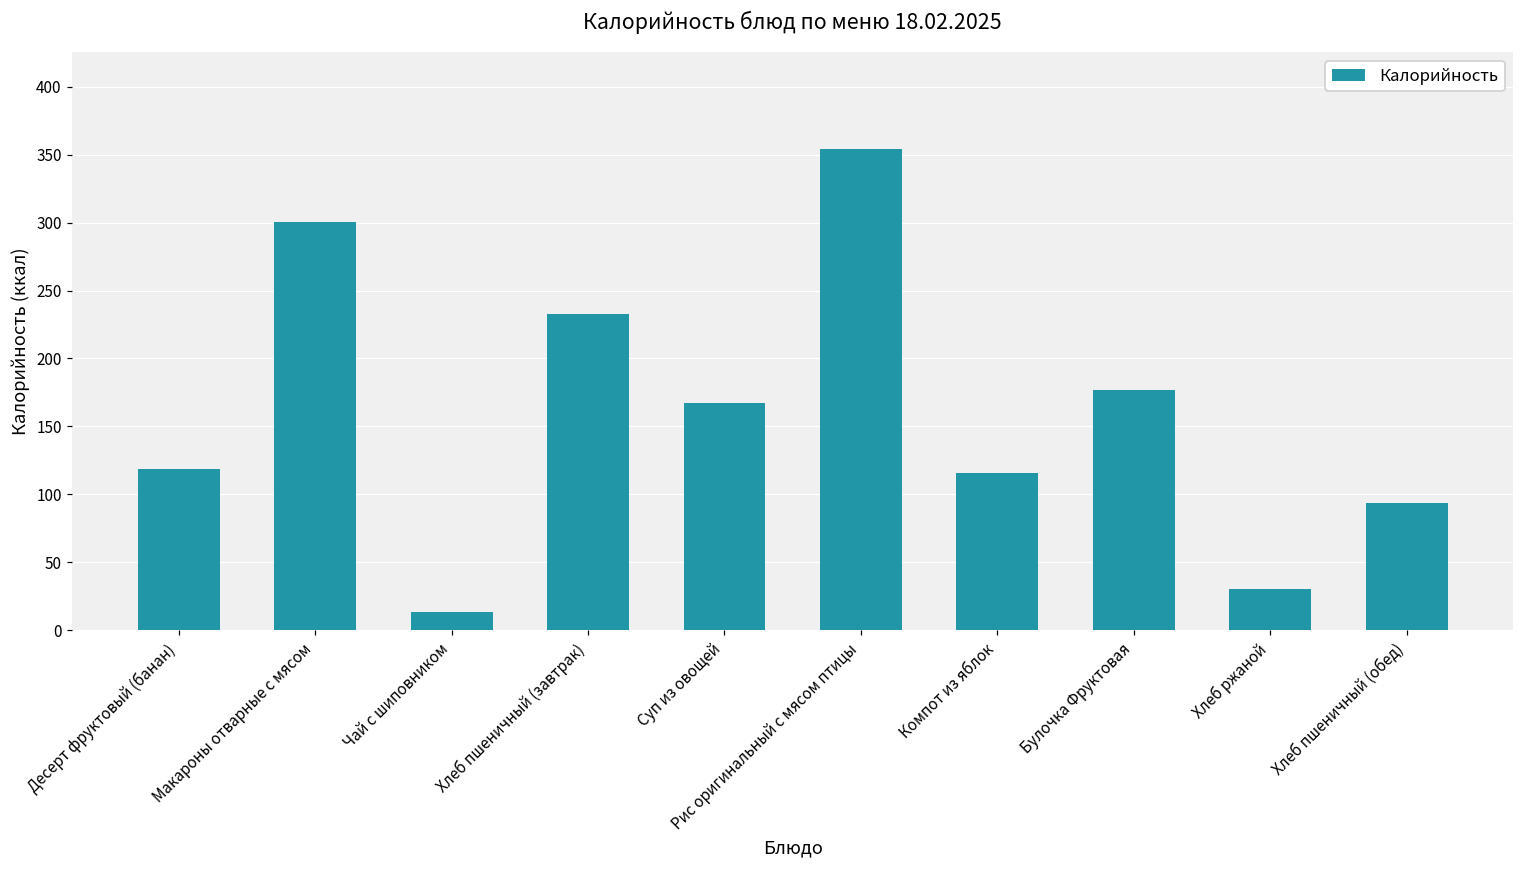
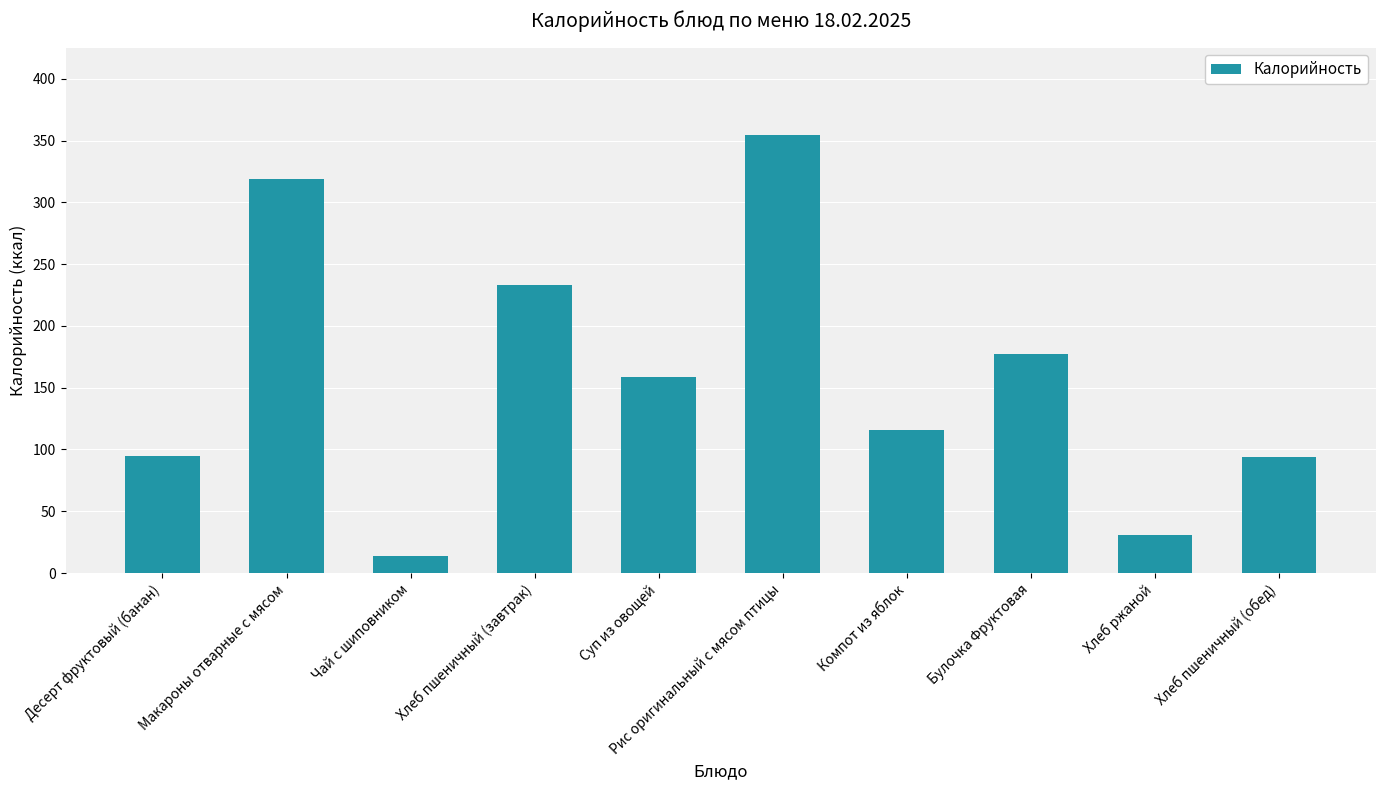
Десерт фруктовый (банан): 119 -> 95
Макароны отварные с мясом: 301 -> 319
Суп из овощей: 168 -> 159
